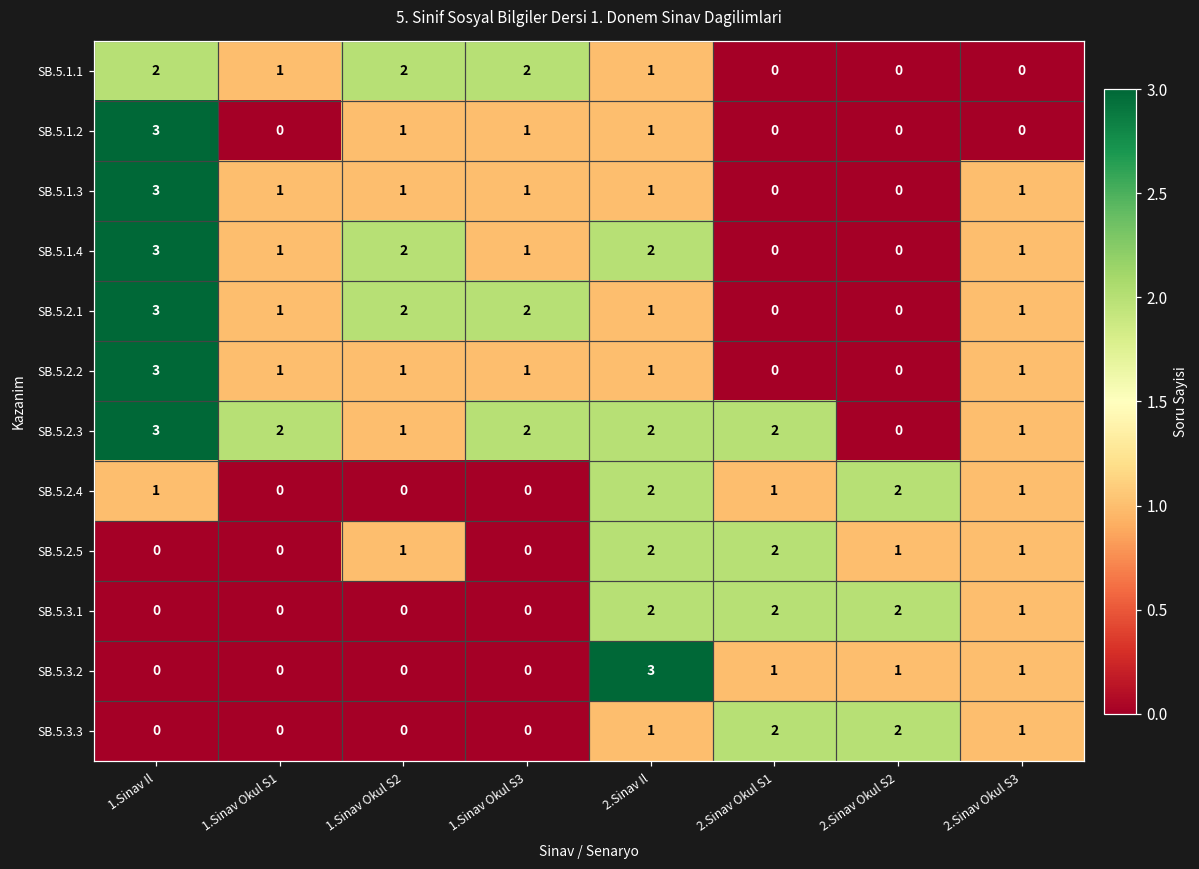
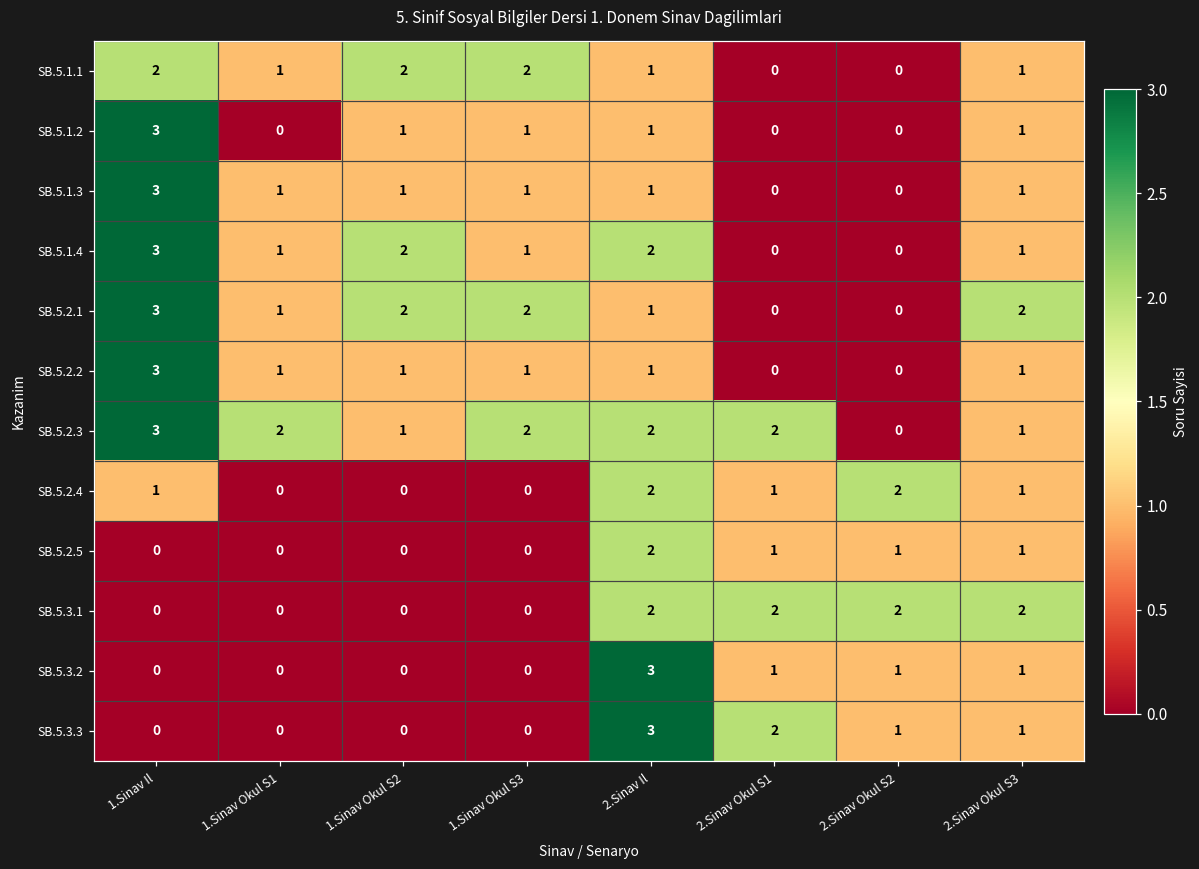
SB.5.1.1, 2.Sinav Okul S3: 0 -> 1
SB.5.1.2, 2.Sinav Okul S3: 0 -> 1
SB.5.2.1, 2.Sinav Okul S3: 1 -> 2
SB.5.2.5, 1.Sinav Okul S2: 1 -> 0
SB.5.2.5, 2.Sinav Okul S1: 2 -> 1
SB.5.3.1, 2.Sinav Okul S3: 1 -> 2
SB.5.3.3, 2.Sinav Il: 1 -> 3
SB.5.3.3, 2.Sinav Okul S2: 2 -> 1
